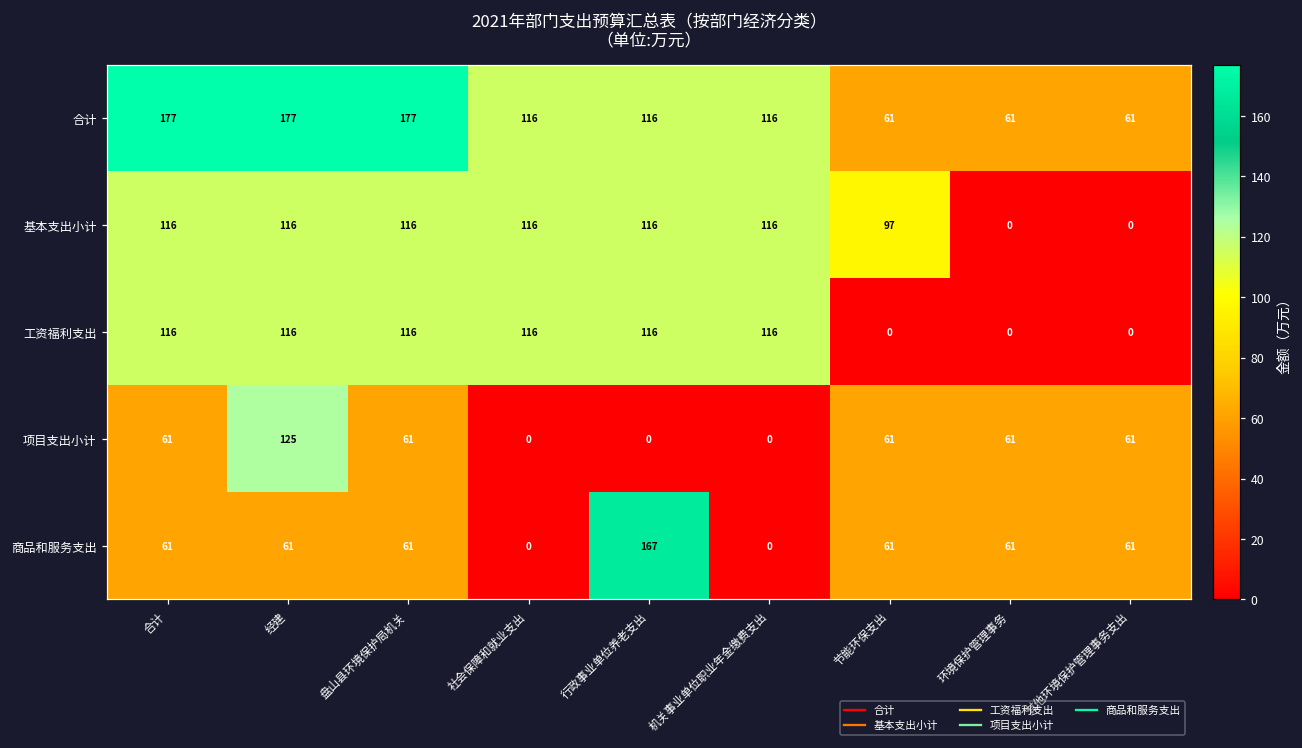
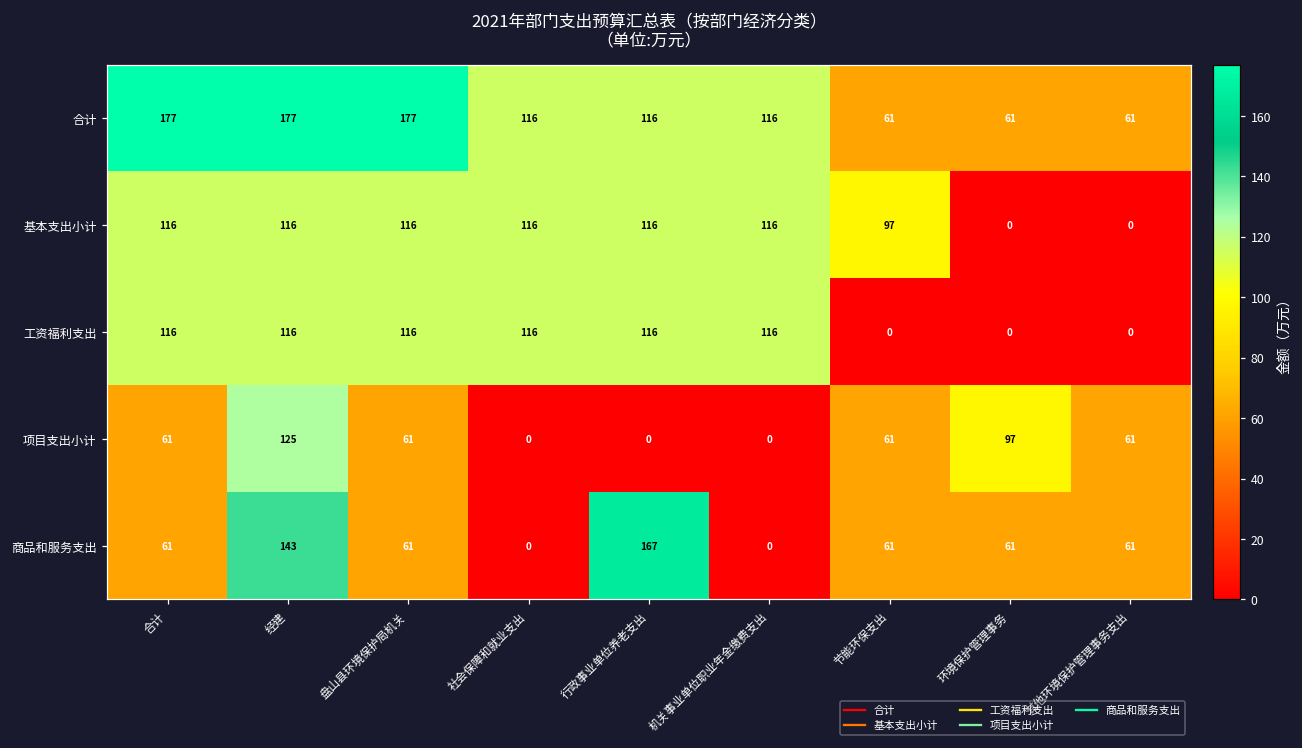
项目支出小计, 环境保护管理事务: 61 -> 97
商品和服务支出, 经建: 61 -> 143
